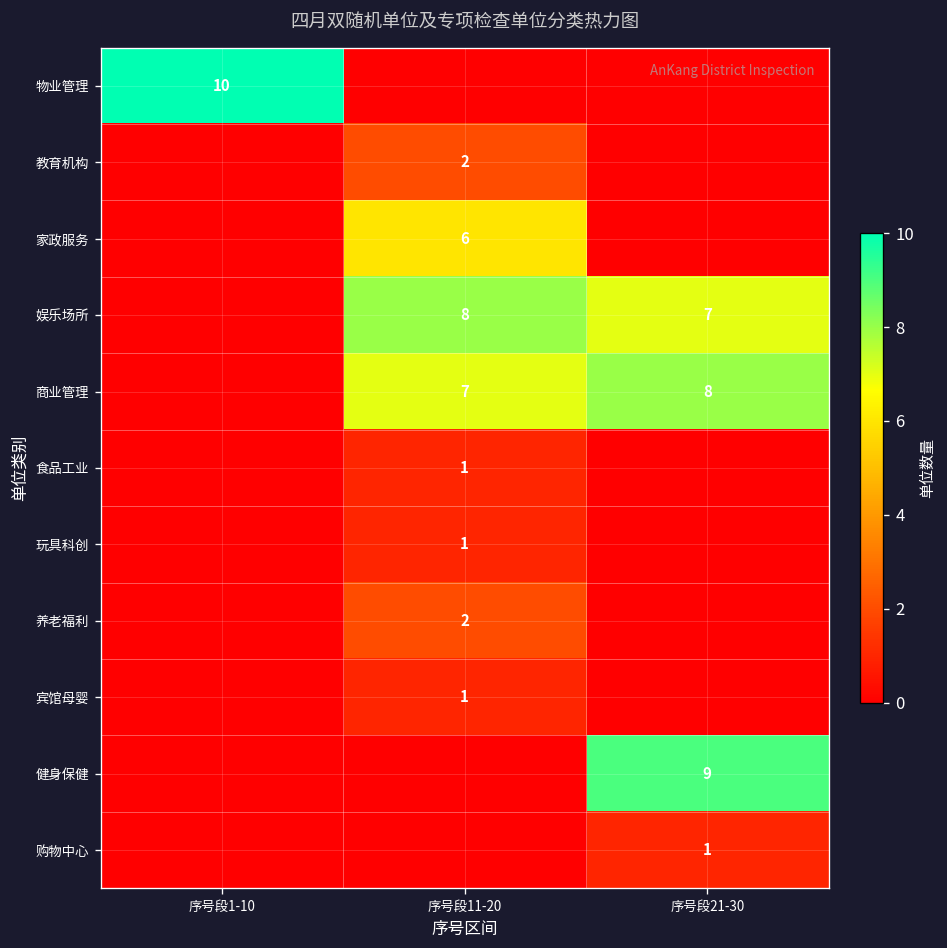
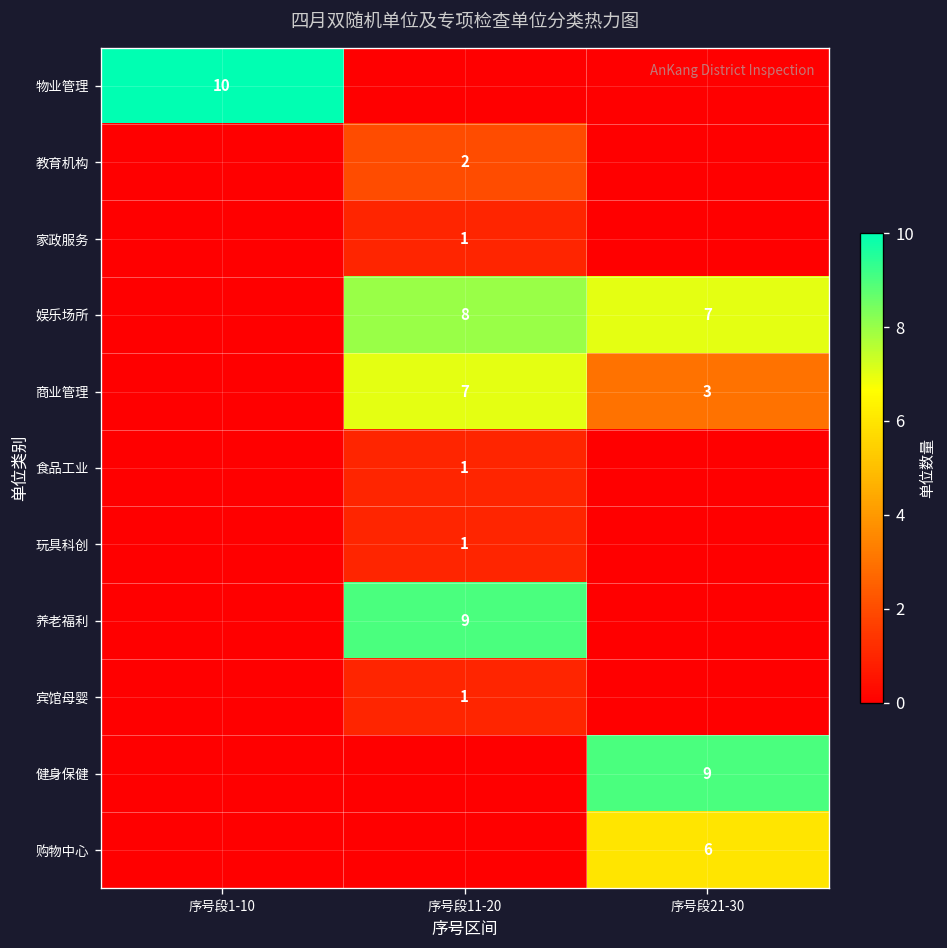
家政服务, 序号段11-20: 6 -> 1
商业管理, 序号段21-30: 8 -> 3
养老福利, 序号段11-20: 2 -> 9
购物中心, 序号段21-30: 1 -> 6
